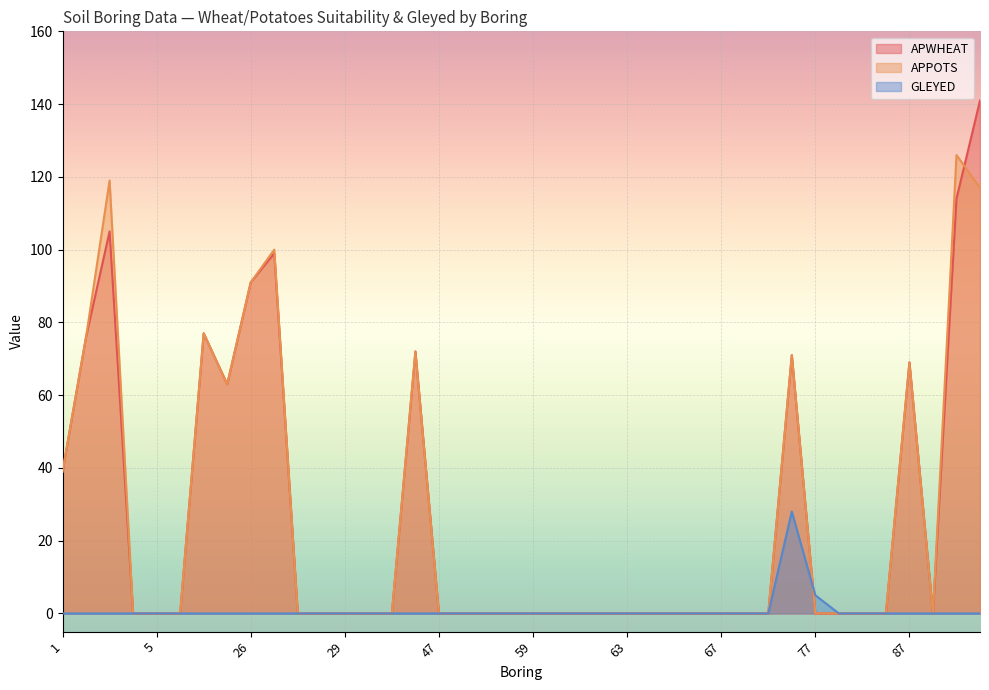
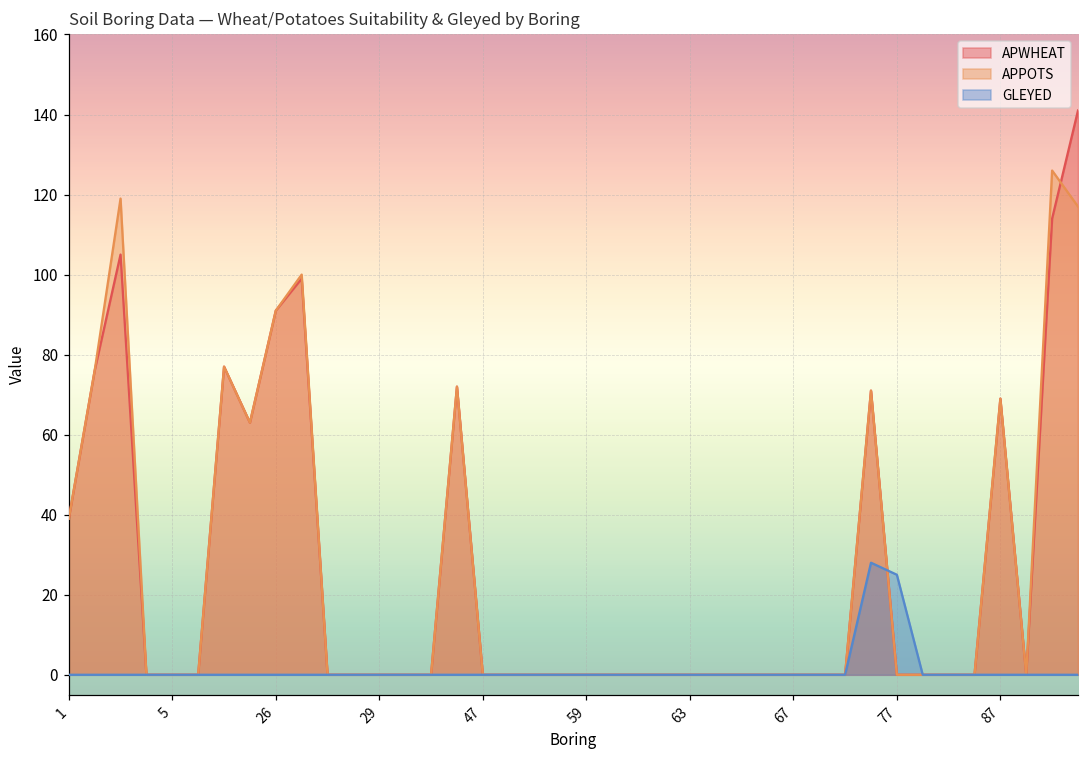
GLEYED, 77: 5 -> 25
